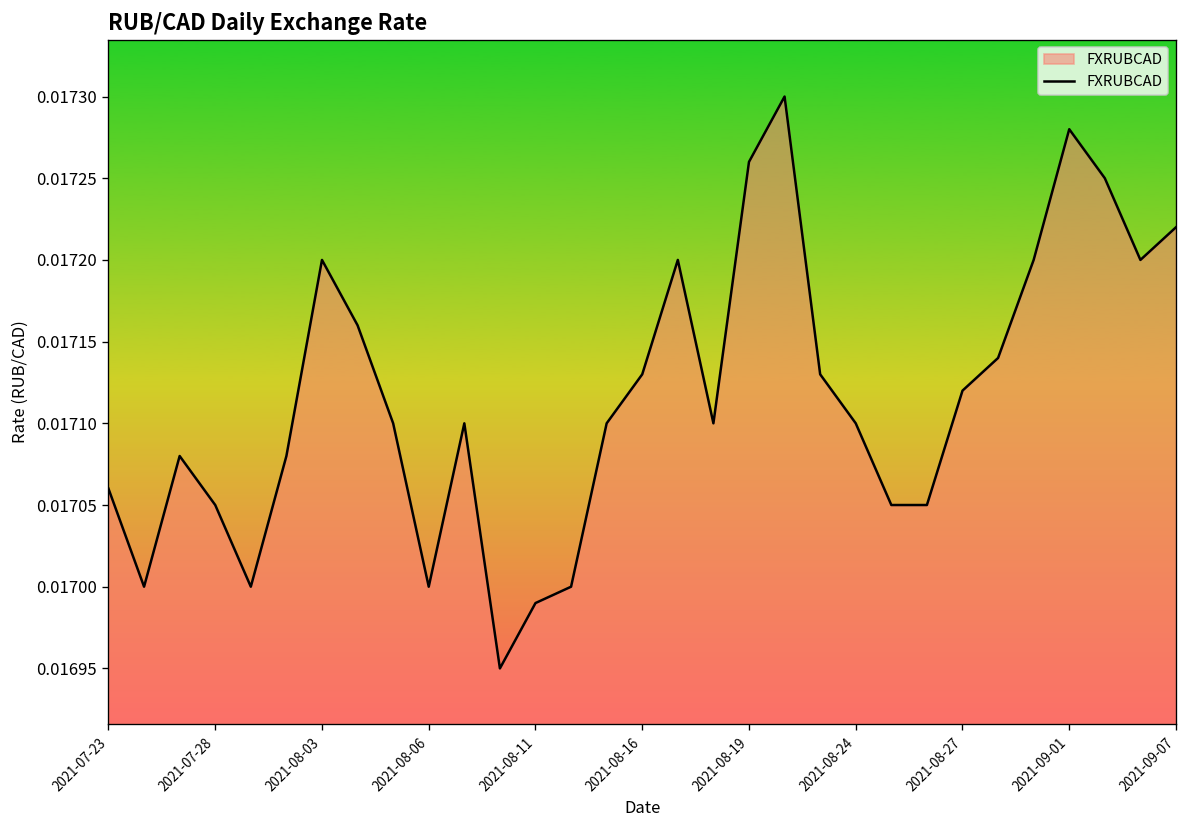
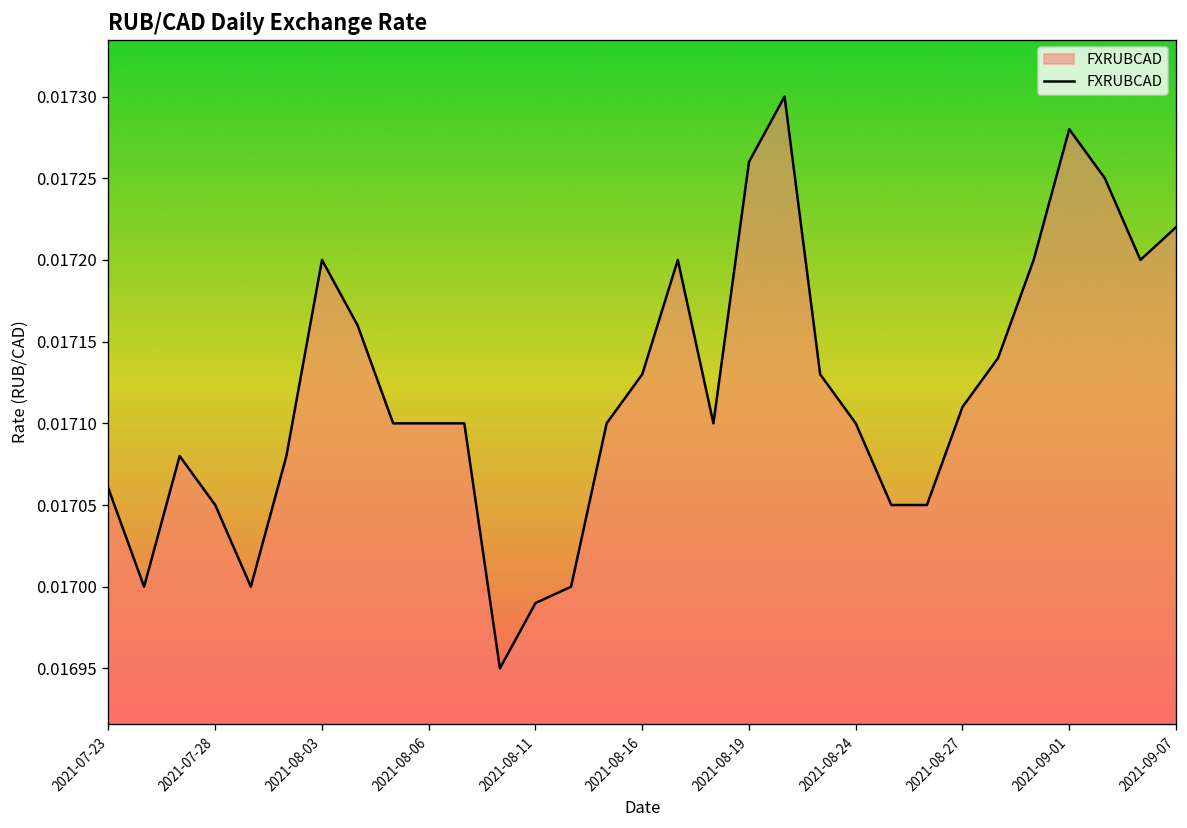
2021-08-06: 0.0170 -> 0.0171
2021-08-27: 0.01712 -> 0.01711
